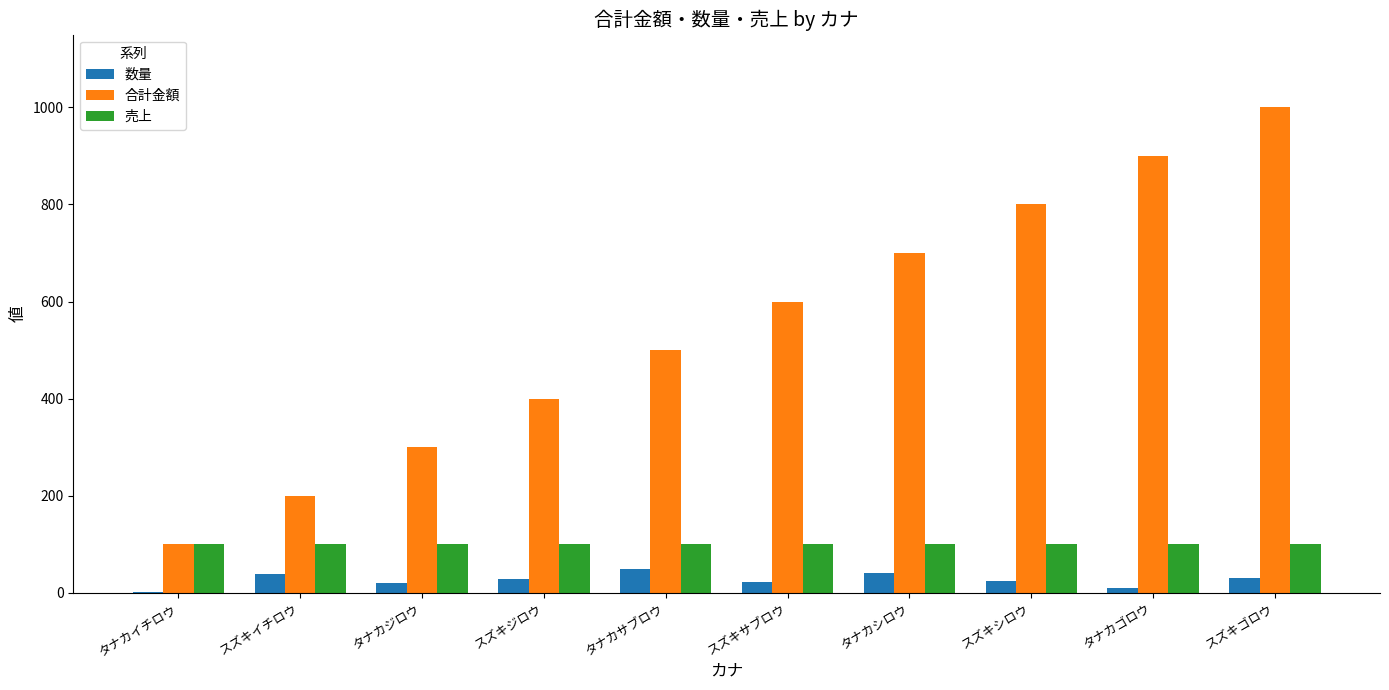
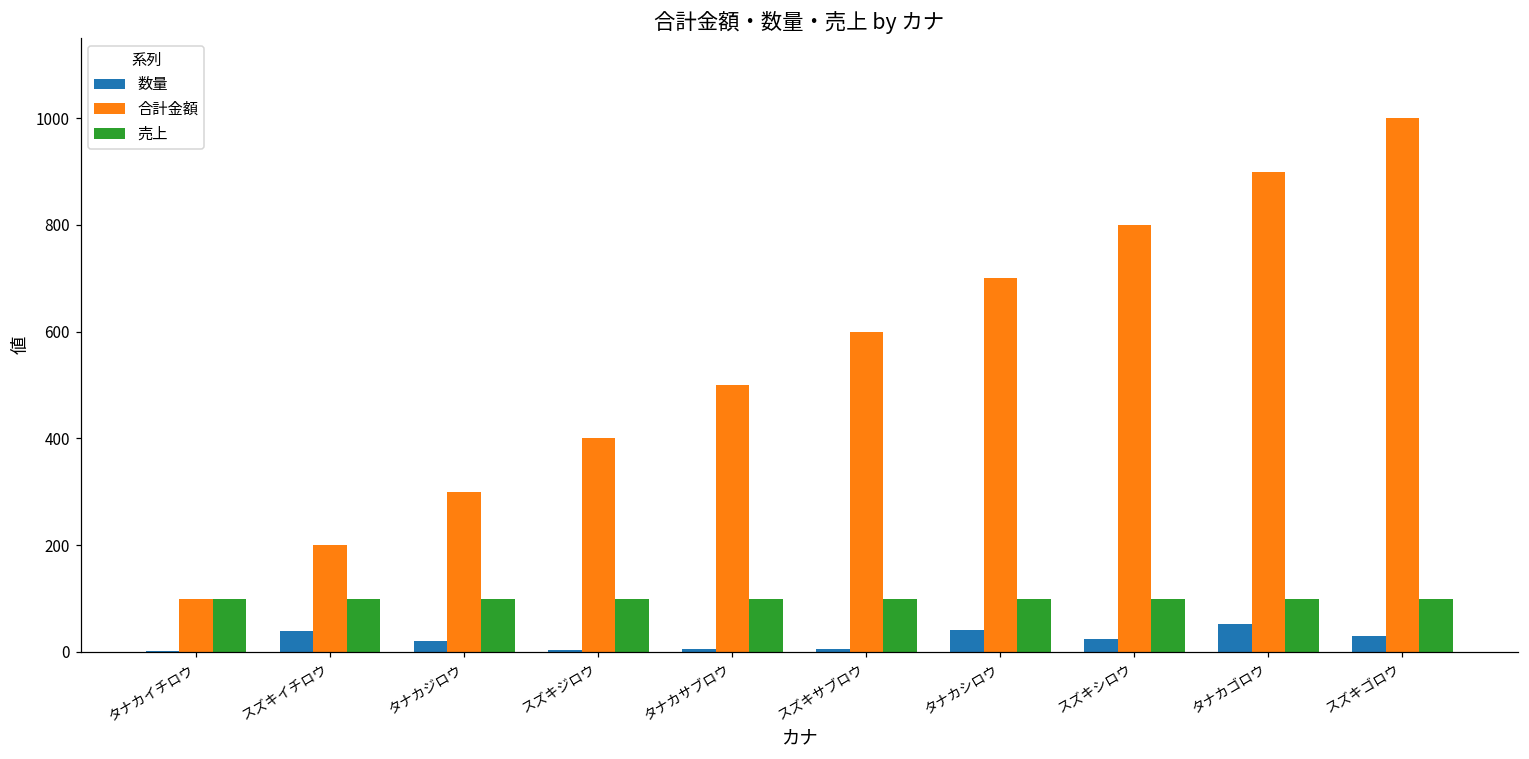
数量, スズキジロウ: 30 -> 0
数量, タナカサブロウ: 50 -> 10
数量, スズキサブロウ: 20 -> 10
数量, タナカゴロウ: 10 -> 50
